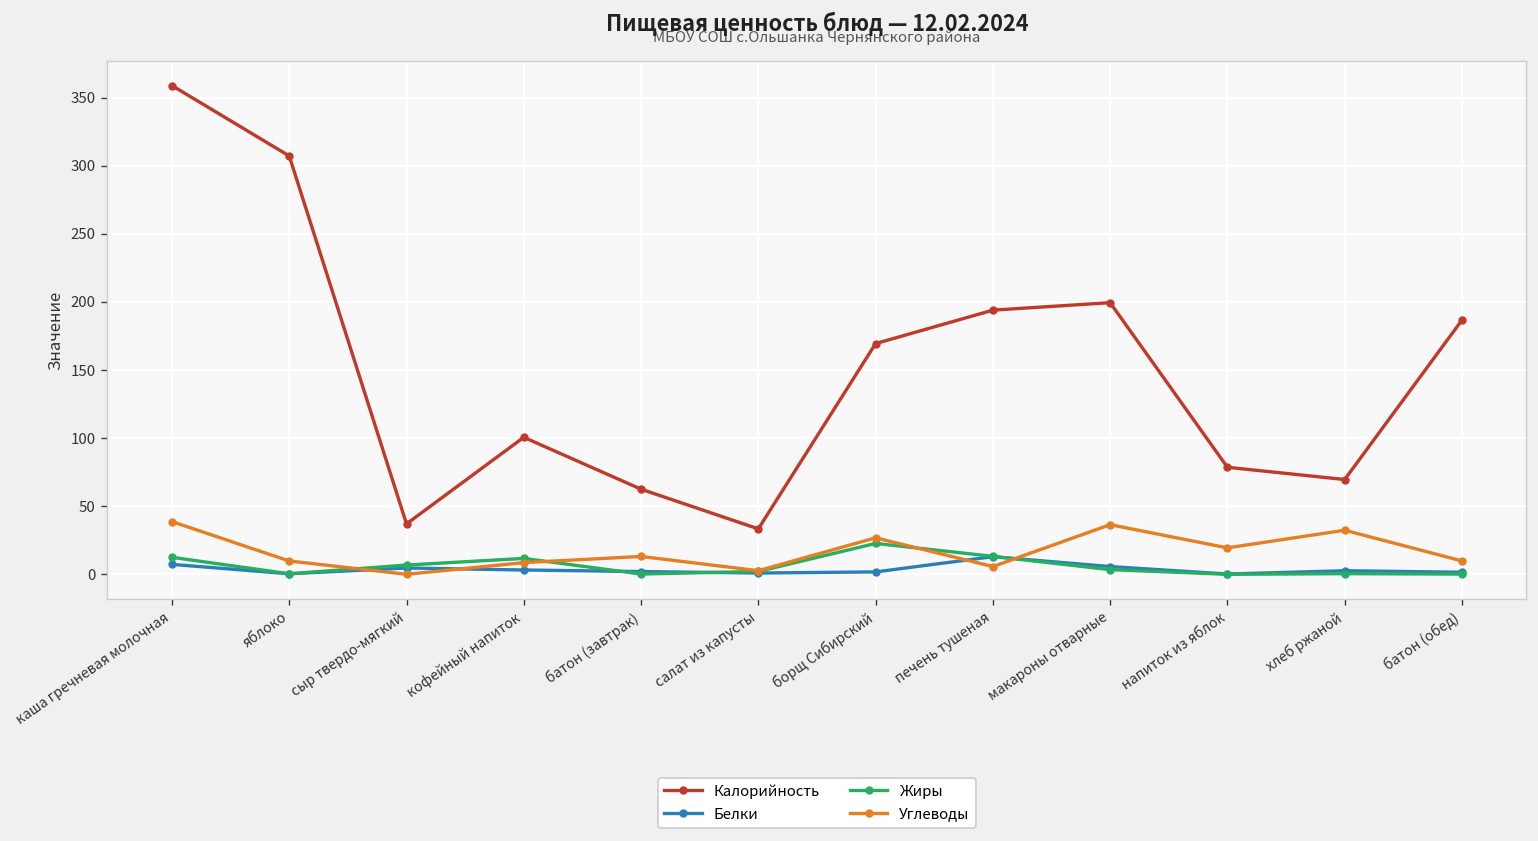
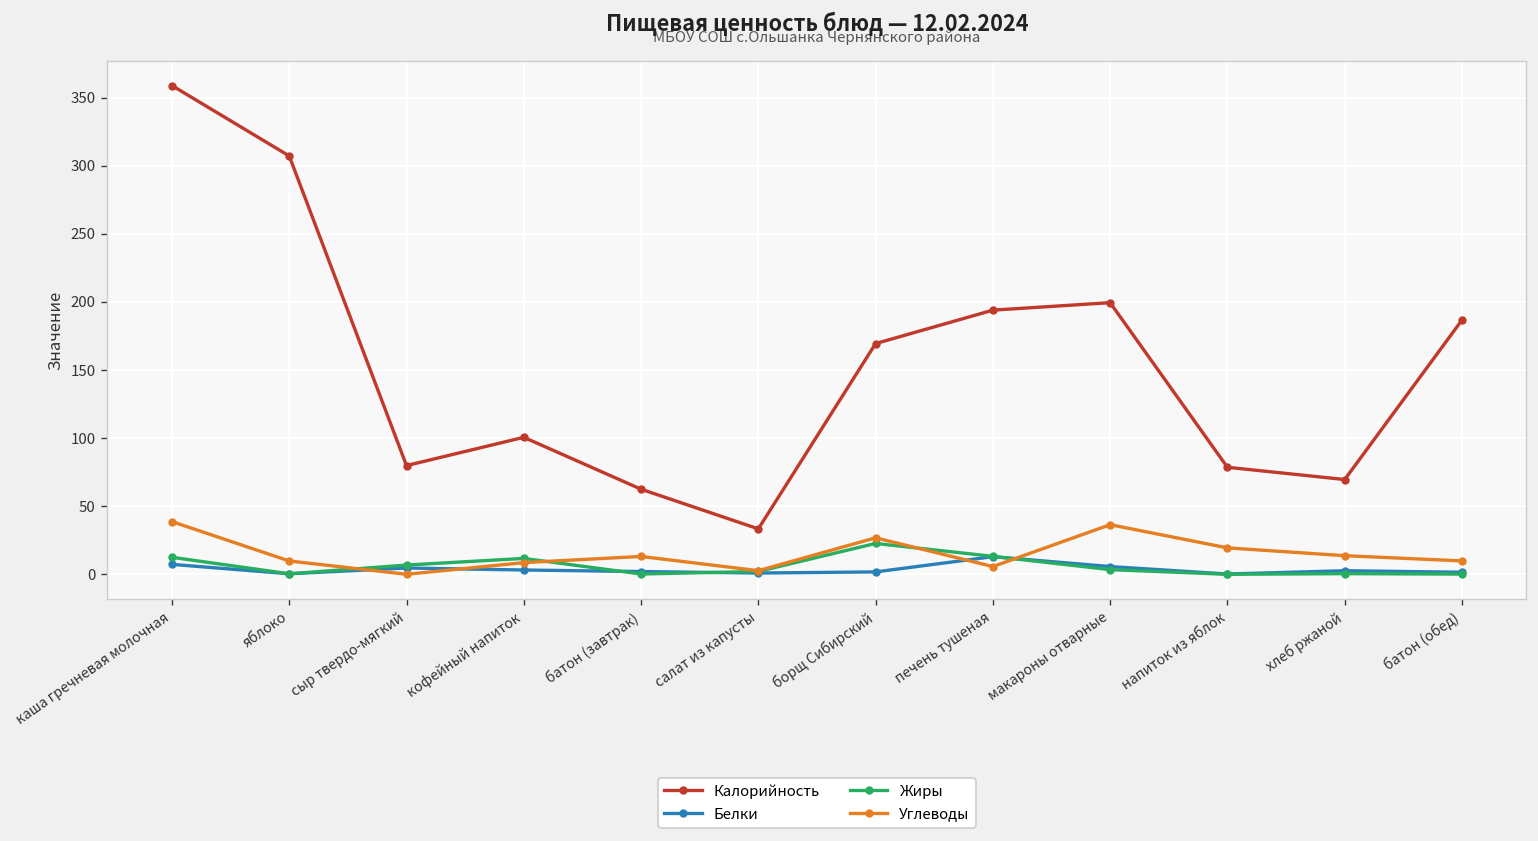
Калорийность, сыр твердо-мягкий: 37 -> 80
Углеводы, хлеб ржаной: 32 -> 14
